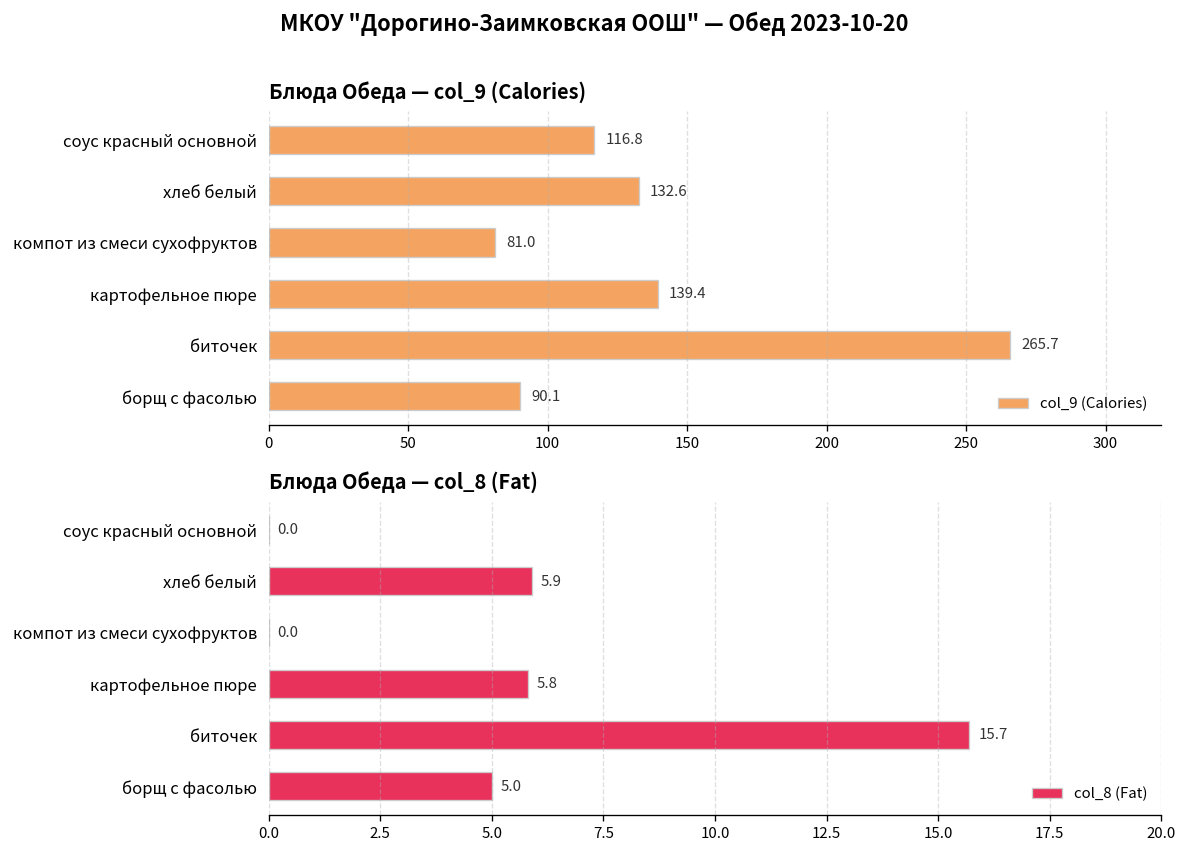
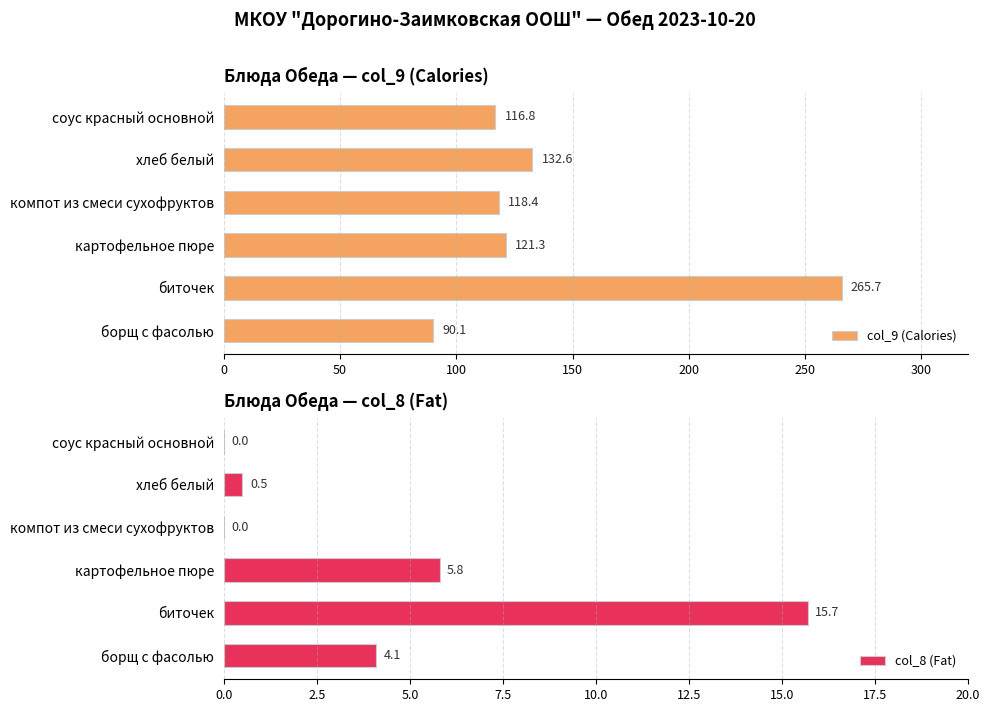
Блюда Обеда — col_9 (Calories), компот из смеси сухофруктов: 81.0 -> 118.4
Блюда Обеда — col_9 (Calories), картофельное пюре: 139.4 -> 121.3
Блюда Обеда — col_8 (Fat), хлеб белый: 5.9 -> 0.5
Блюда Обеда — col_8 (Fat), борщ с фасолью: 5.0 -> 4.1
